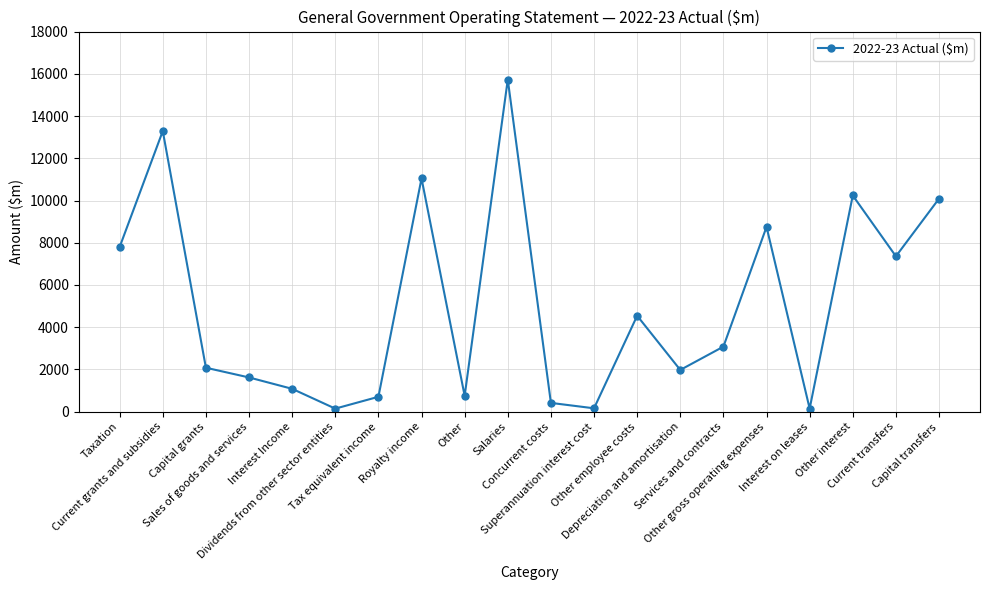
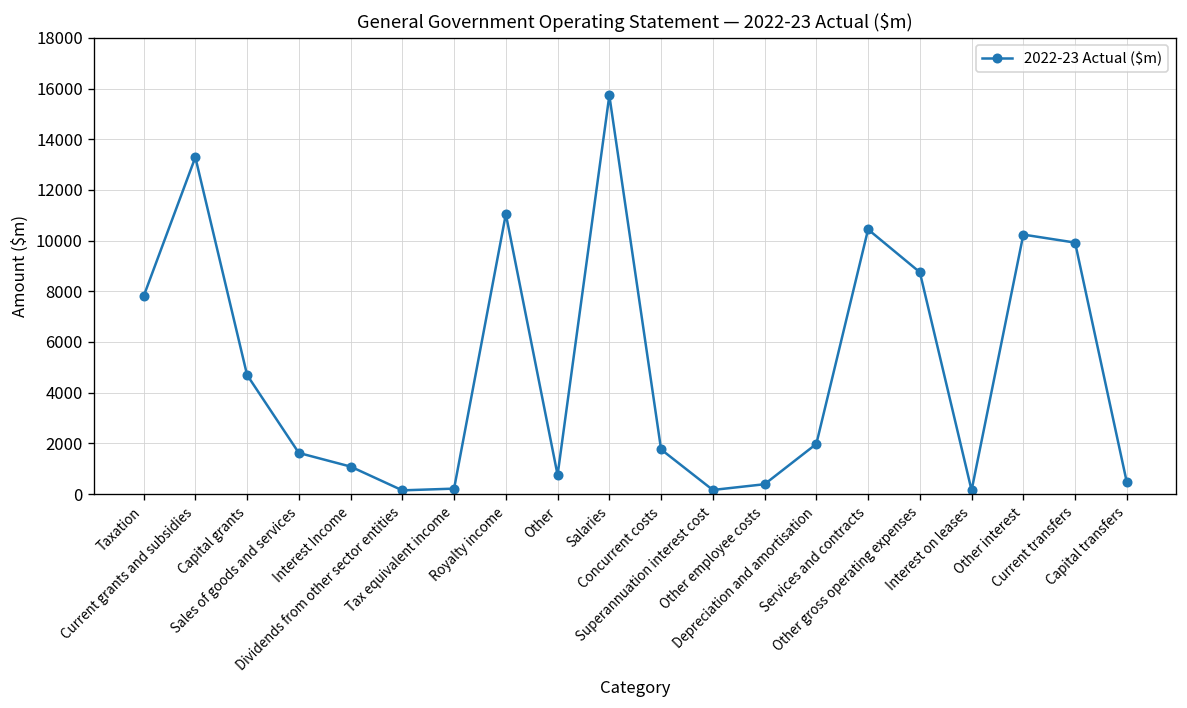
Capital grants: 2100 -> 4700
Tax equivalent income: 700 -> 200
Concurrent costs: 400 -> 1800
Other employee costs: 4500 -> 400
Services and contracts: 3100 -> 10400
Current transfers: 7400 -> 9900
Capital transfers: 10100 -> 500
